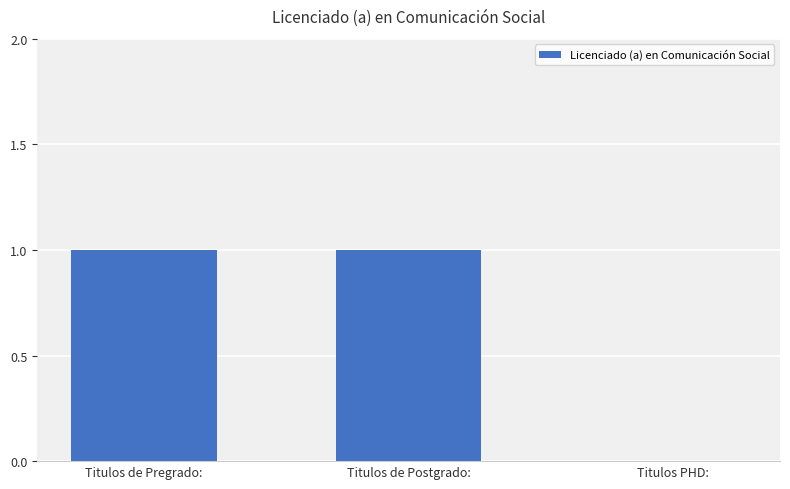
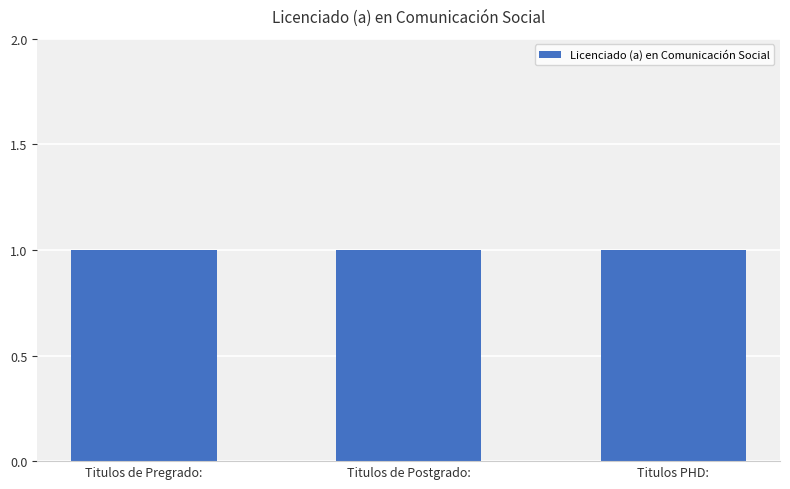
Titulos PHD:: 0 -> 1
